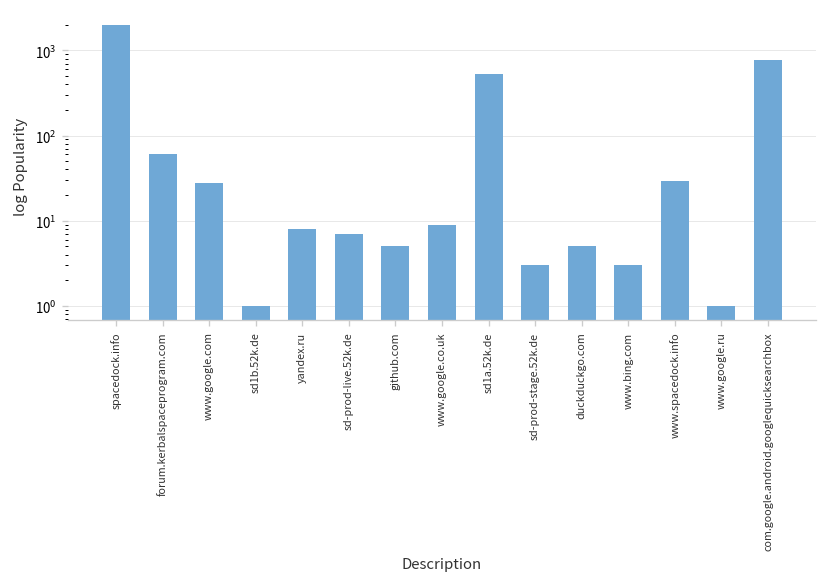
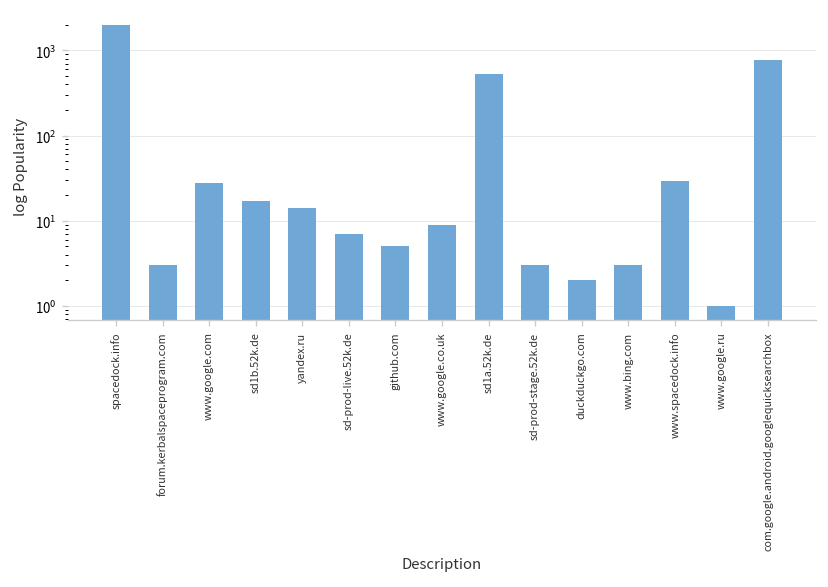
forum.kerbalspaceprogram.com: 60 -> 3
sd1b.52k.de: 1 -> 17
yandex.ru: 8 -> 14
duckduckgo.com: 5 -> 2
